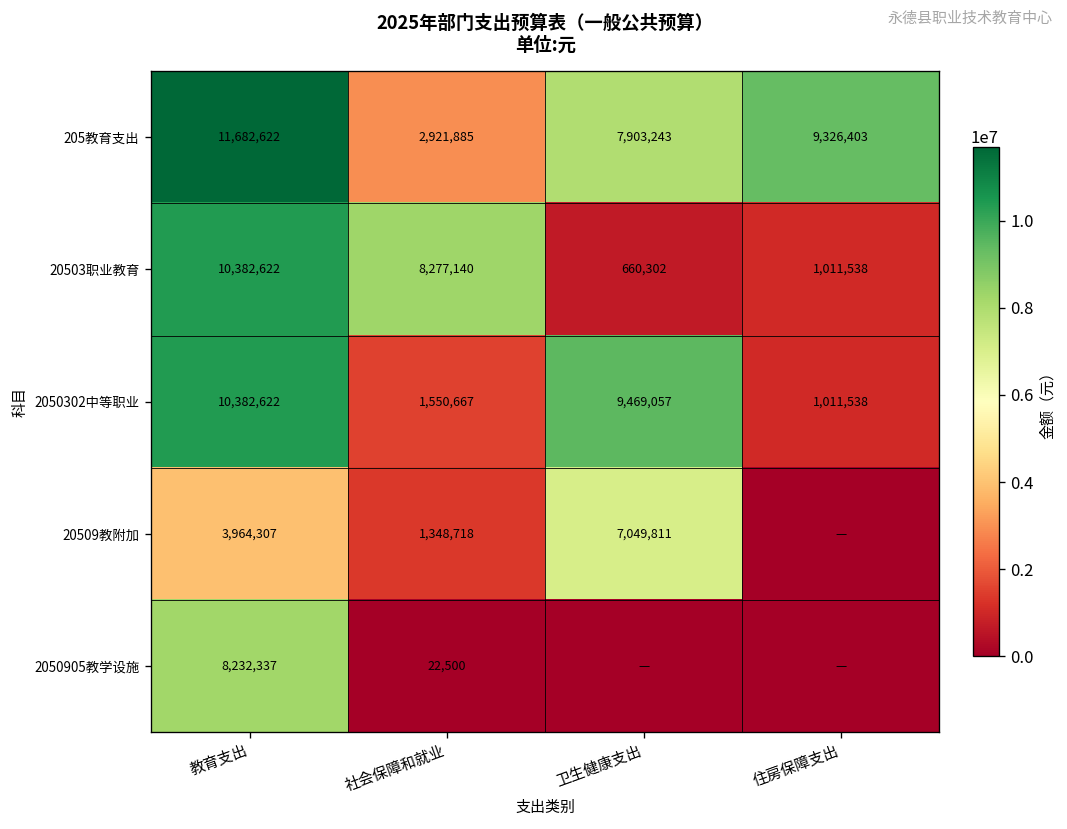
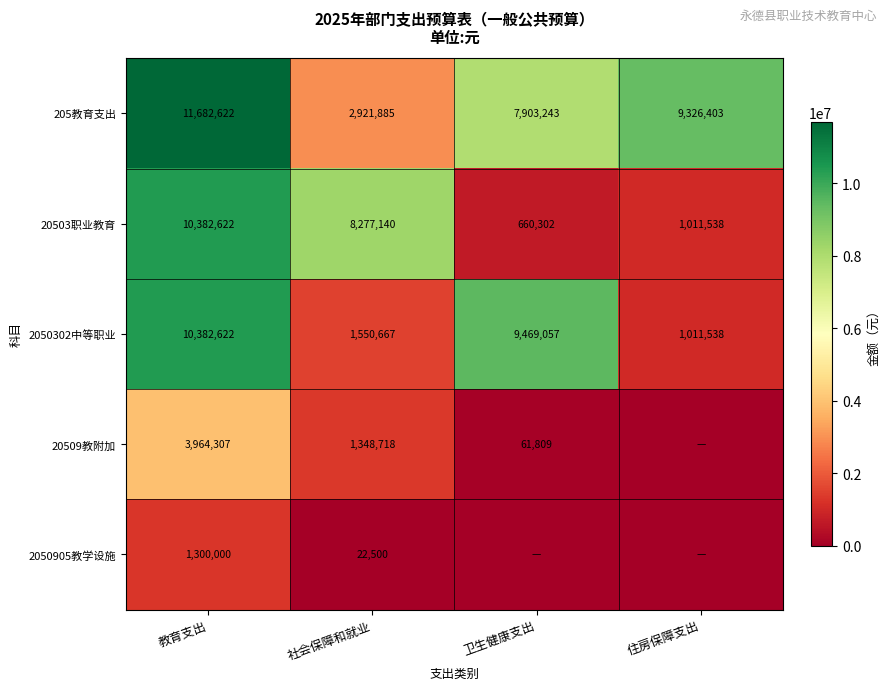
20509教附加, 卫生健康支出: 7,049,811 -> 61,809
2050905教学设施, 教育支出: 8,232,337 -> 1,300,000
